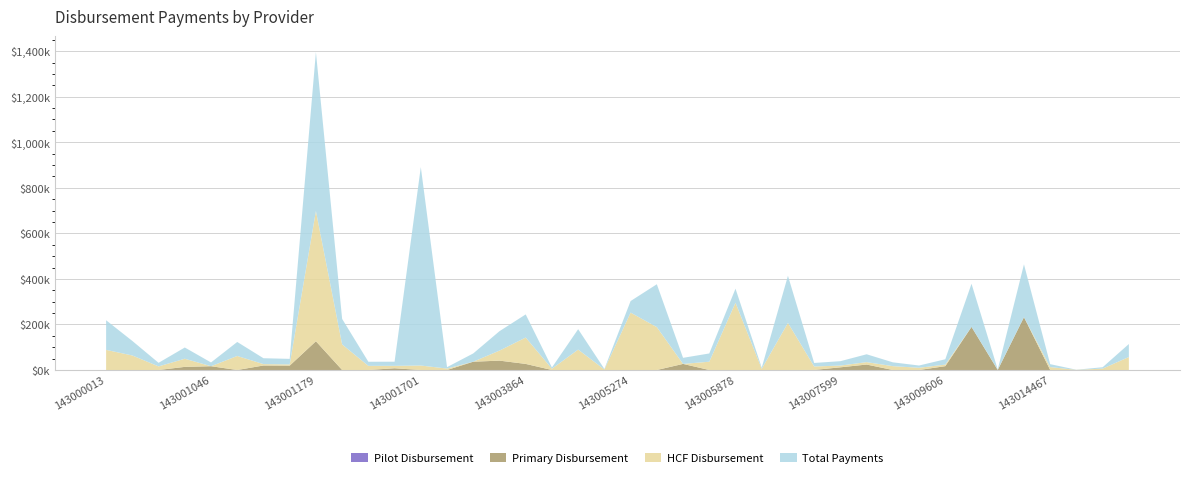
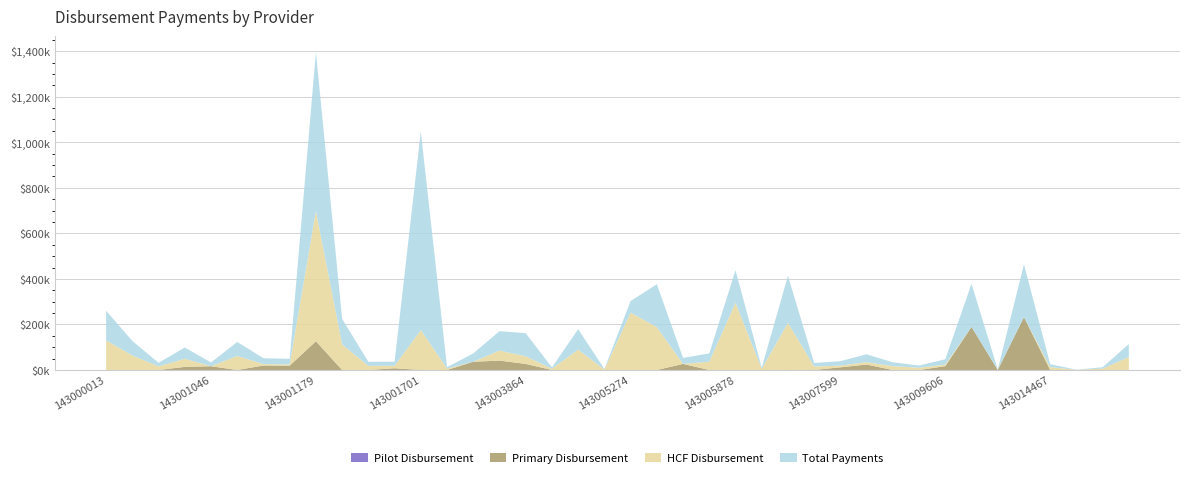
HCF Disbursement, 143000013: $90,000 -> $130,000
HCF Disbursement, 143001701: $20,000 -> $180,000
HCF Disbursement, 143003864: $120,000 -> $30,000
Total Payments, 143005878: $60,000 -> $140,000
